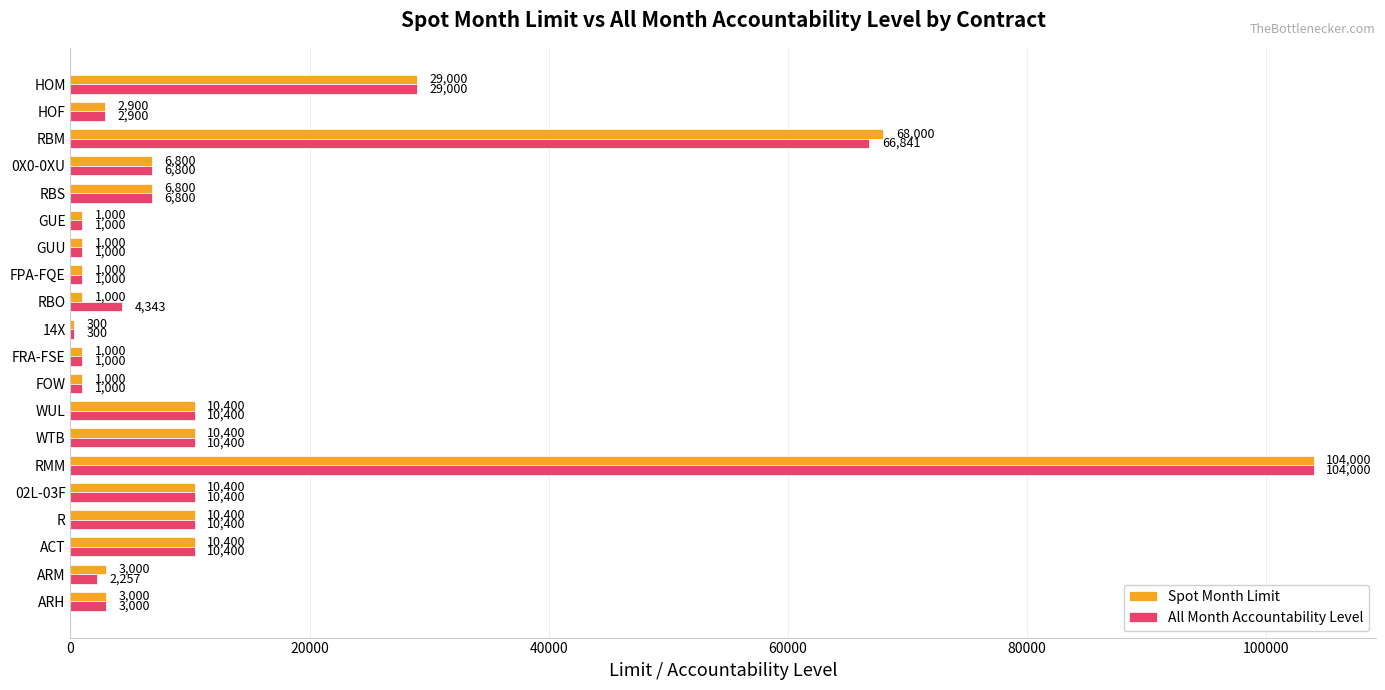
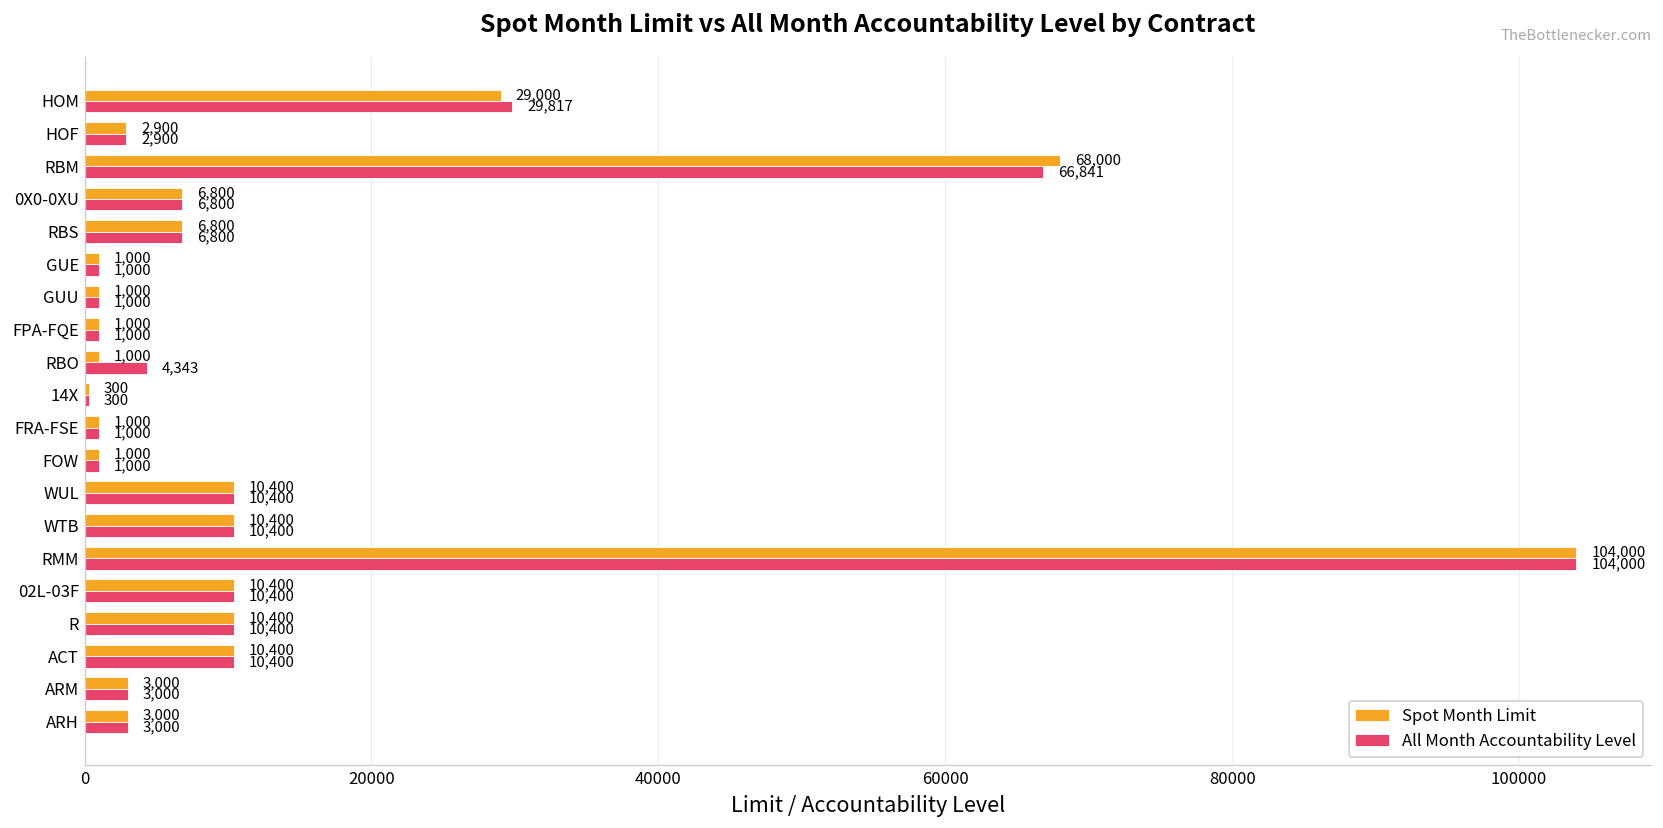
All Month Accountability Level, HOM: 29,000 -> 29,817
All Month Accountability Level, ARM: 2,257 -> 3,000
